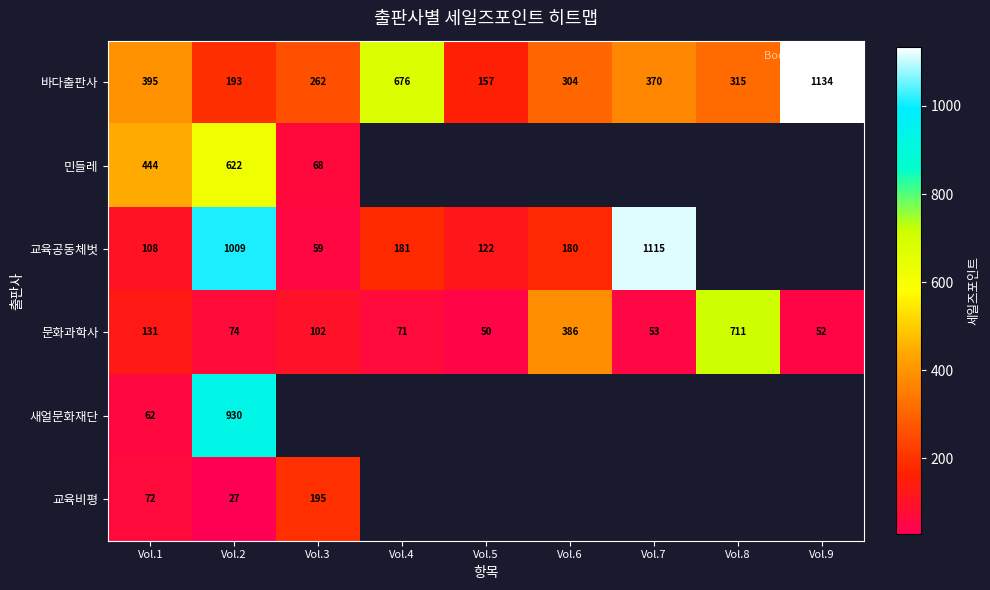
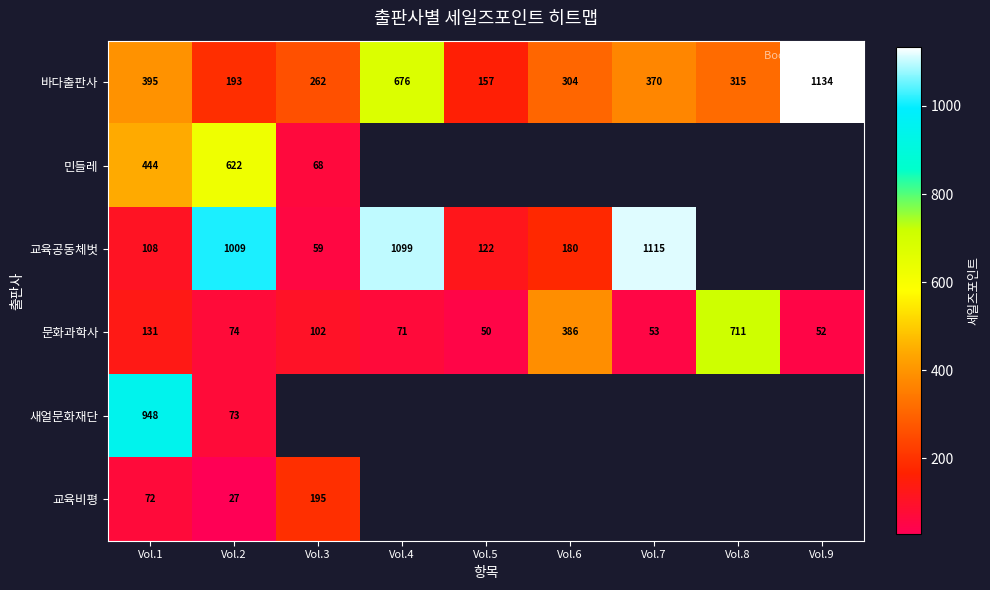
교육공동체벗, Vol.4: 181 -> 1099
새얼문화재단, Vol.1: 62 -> 948
새얼문화재단, Vol.2: 930 -> 73
